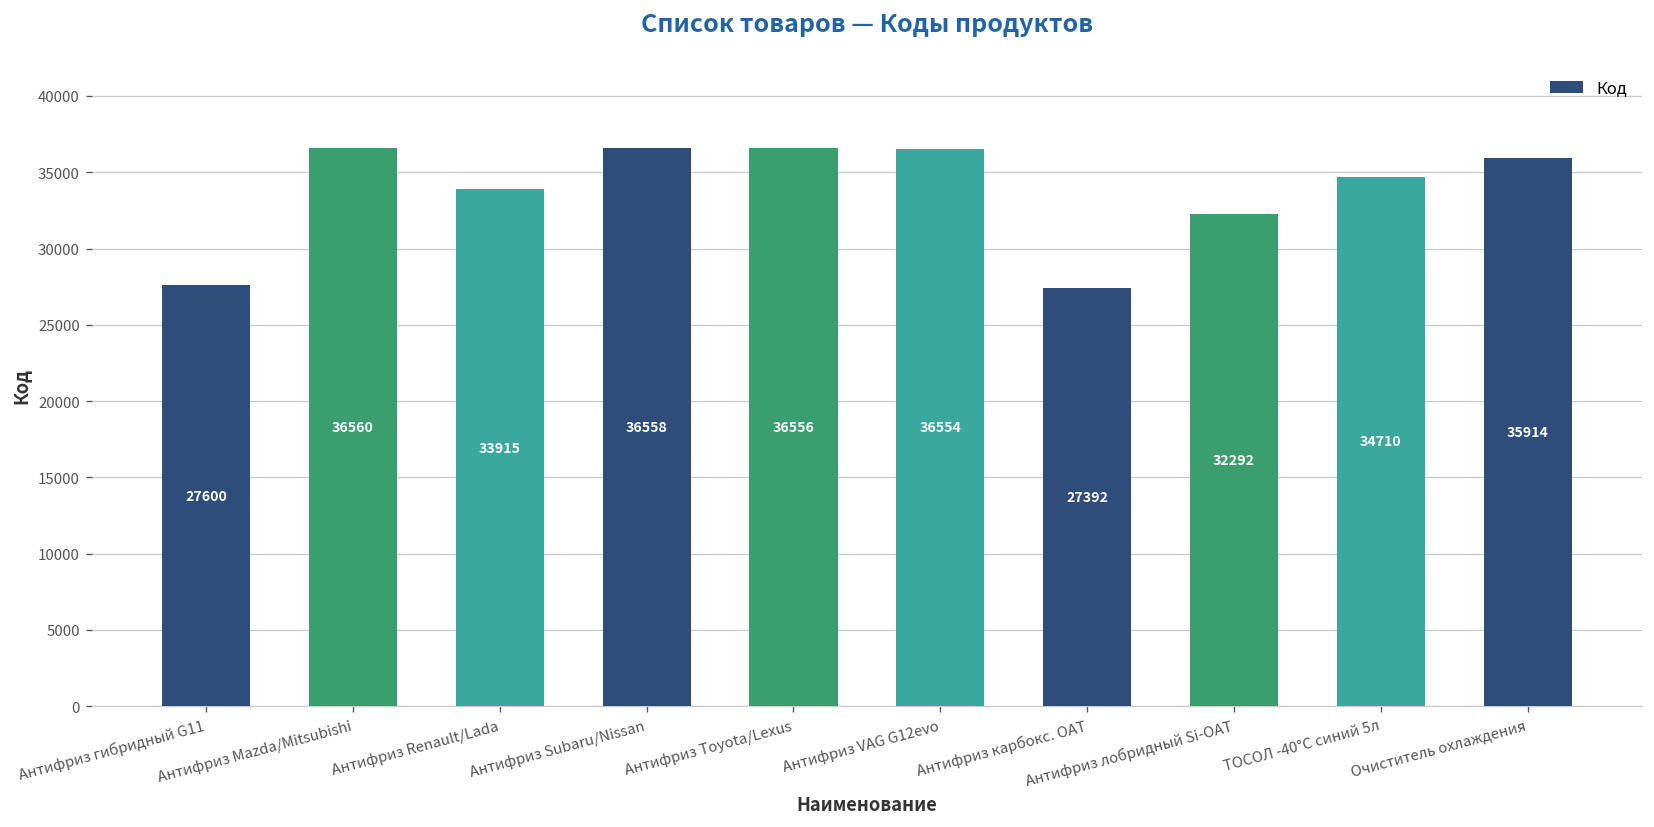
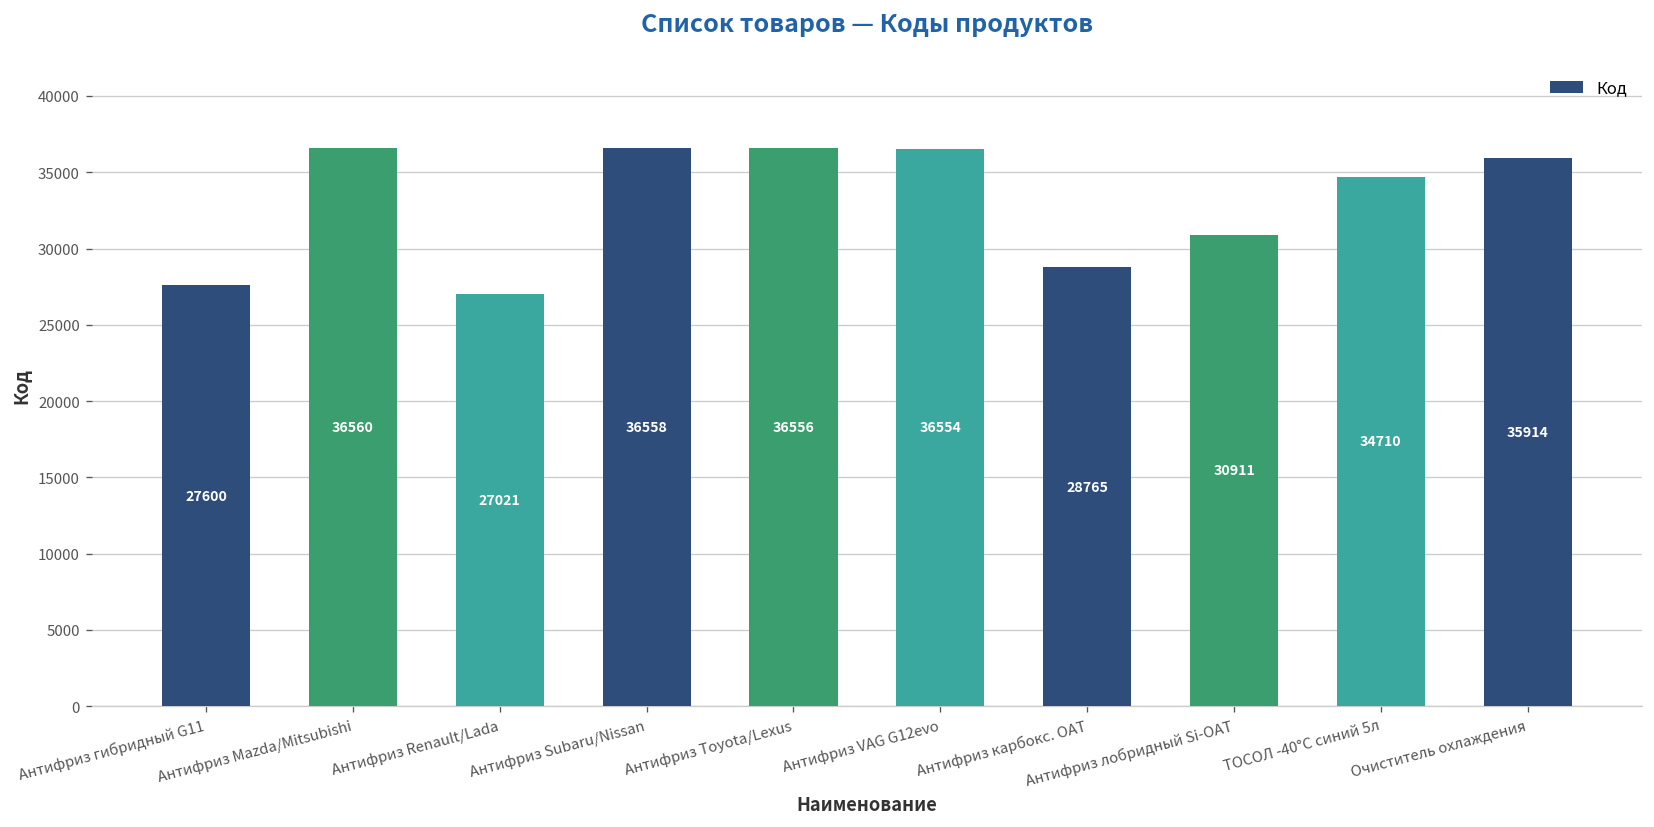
Антифриз Renault/Lada: 33915 -> 27021
Антифриз карбокс. OAT: 27392 -> 28765
Антифриз лобридный Si-OAT: 32292 -> 30911
